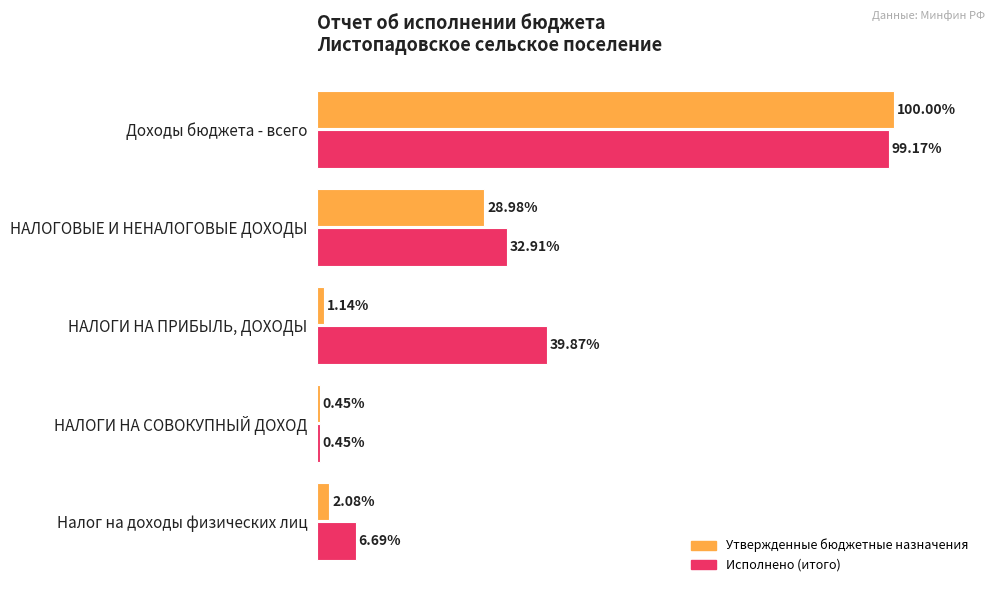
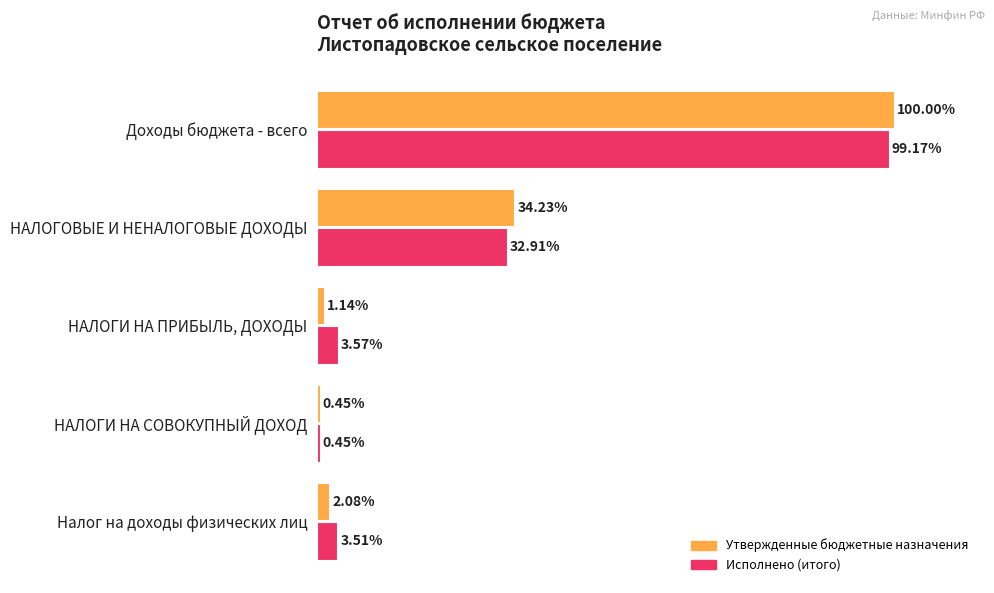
Утвержденные бюджетные назначения, НАЛОГОВЫЕ И НЕНАЛОГОВЫЕ ДОХОДЫ: 28.98% -> 34.23%
Исполнено (итого), НАЛОГИ НА ПРИБЫЛЬ, ДОХОДЫ: 39.87% -> 3.57%
Исполнено (итого), Налог на доходы физических лиц: 6.69% -> 3.51%
